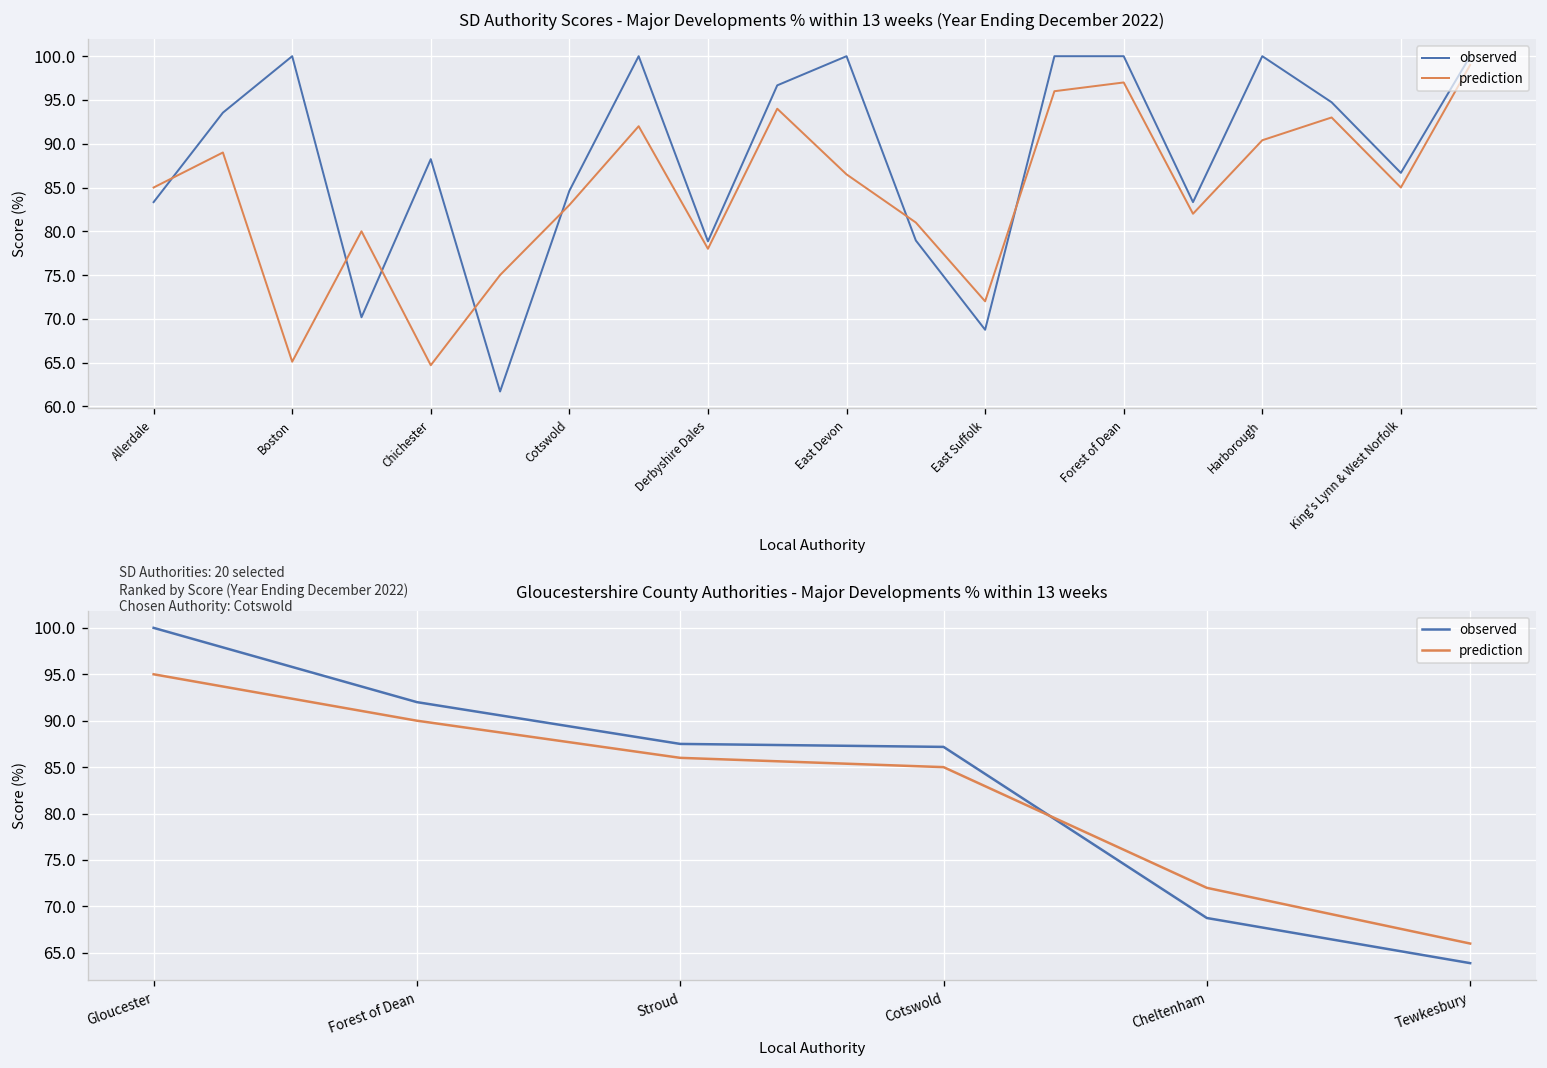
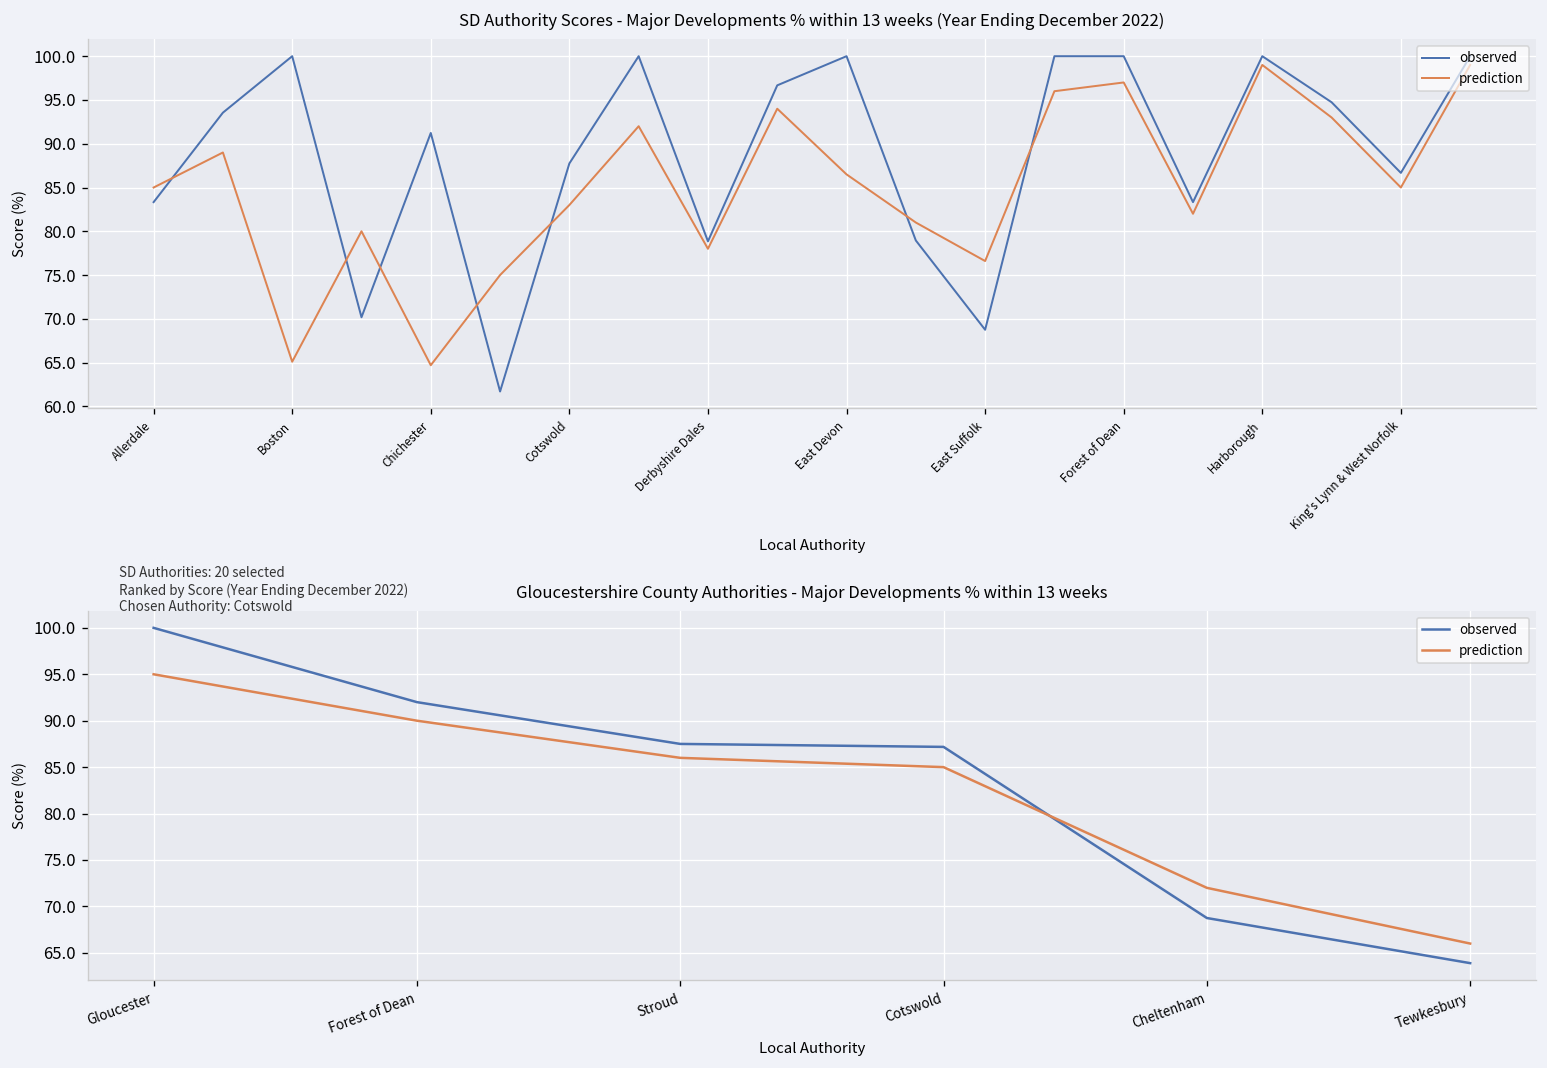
SD Authority Scores - Major Developments % within 13 weeks (Year Ending December 2022), observed, Chichester: 88 -> 91
SD Authority Scores - Major Developments % within 13 weeks (Year Ending December 2022), observed, Cotswold: 85 -> 88
SD Authority Scores - Major Developments % within 13 weeks (Year Ending December 2022), prediction, East Suffolk: 72 -> 77
SD Authority Scores - Major Developments % within 13 weeks (Year Ending December 2022), prediction, Harborough: 90 -> 99
